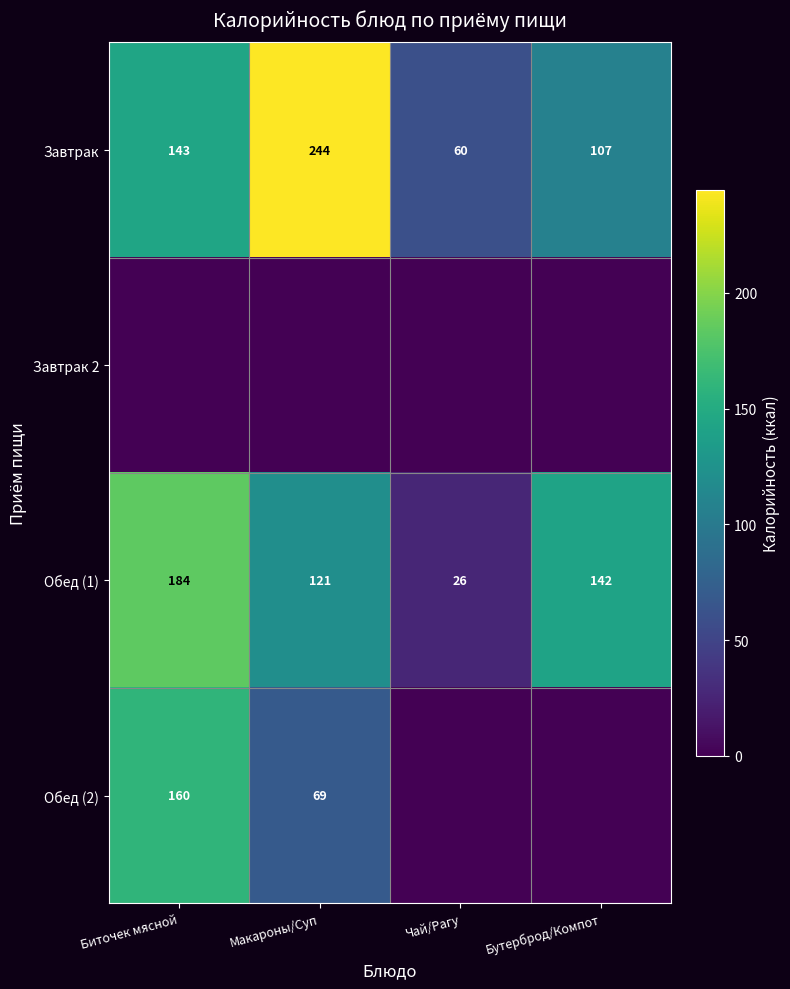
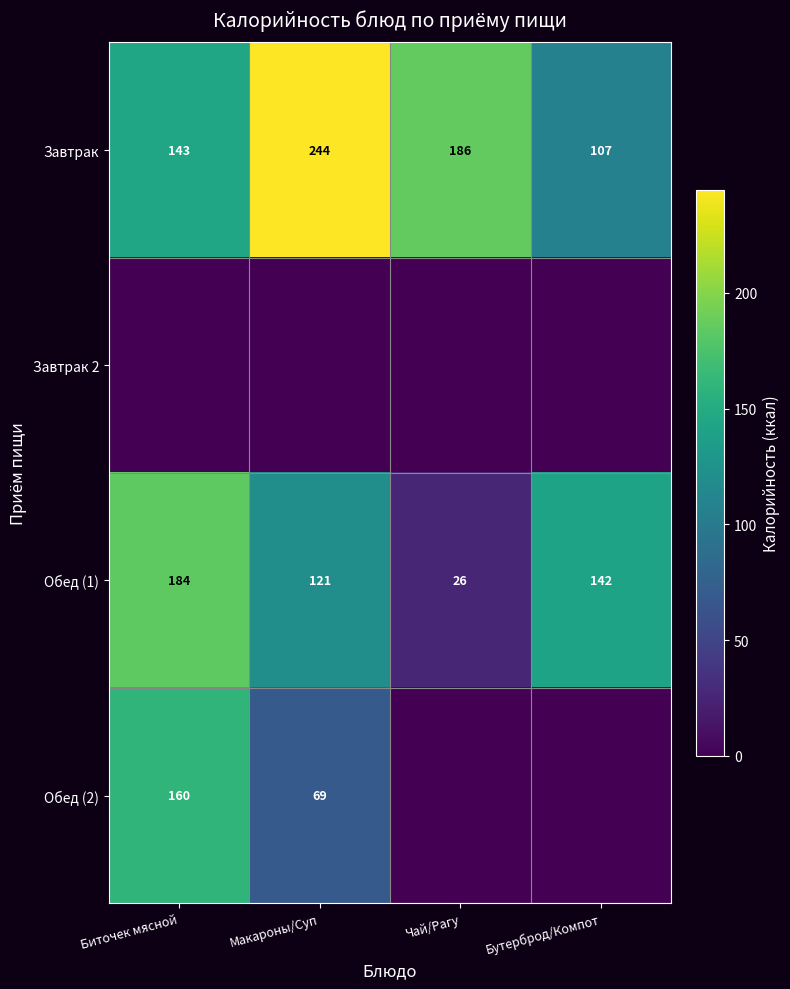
Завтрак, Чай/Рагу: 60 -> 186
